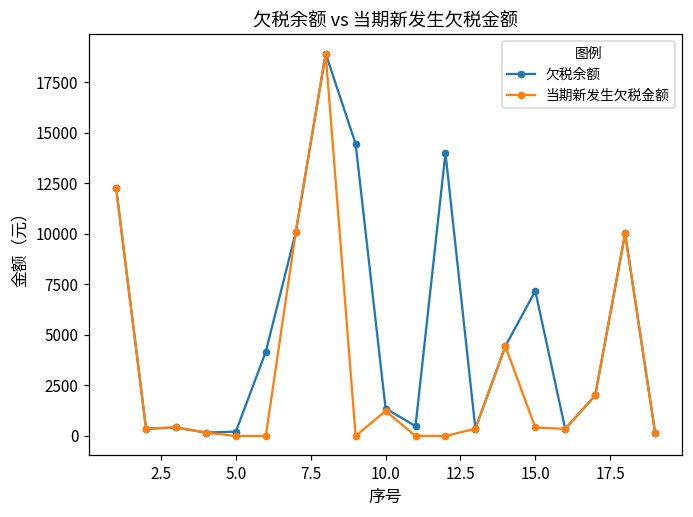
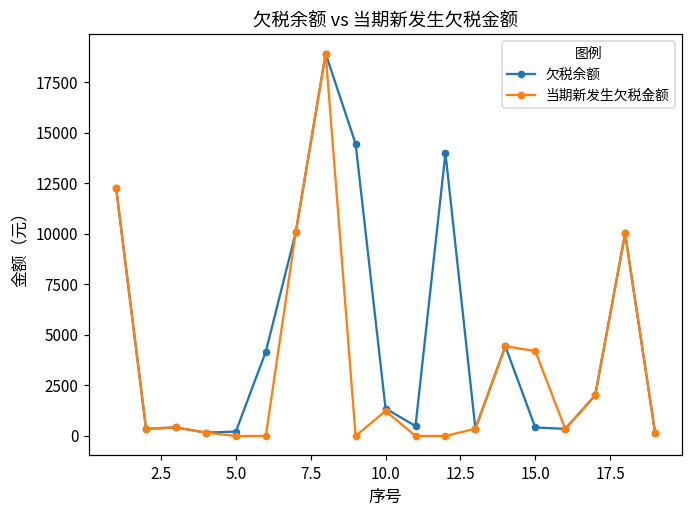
欠税余额, 15.0: 7200 -> 400
当期新发生欠税金额, 15.0: 400 -> 4200
